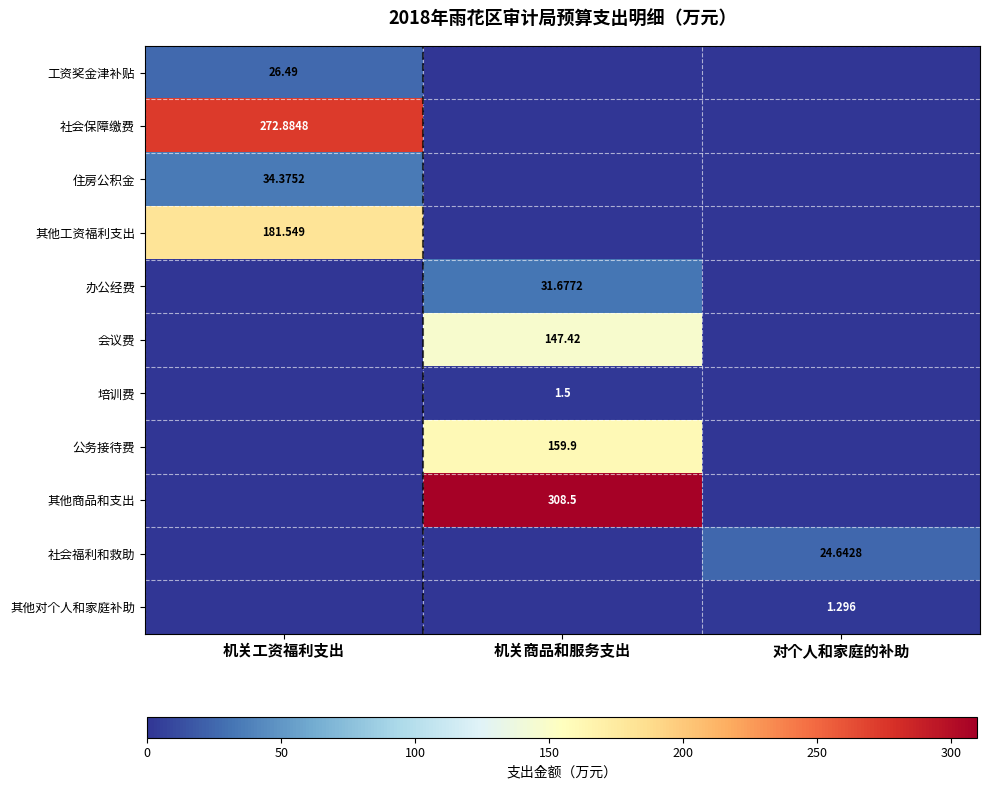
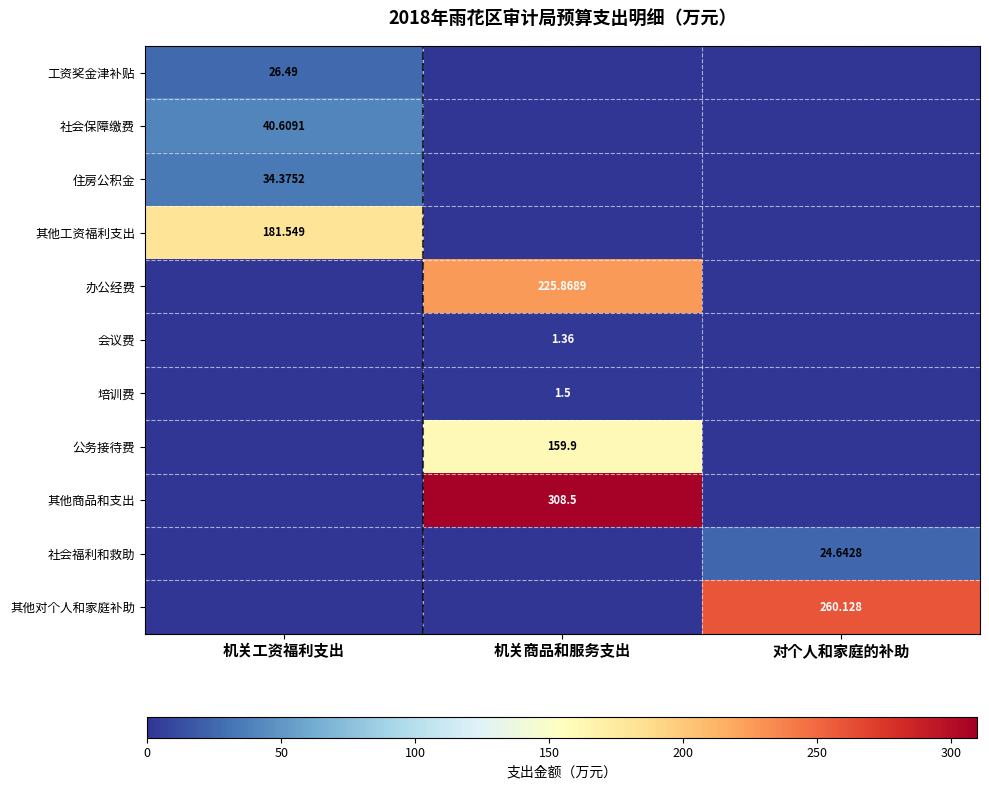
社会保障缴费, 机关工资福利支出: 272.8848 -> 40.6091
办公经费, 机关商品和服务支出: 31.6772 -> 225.8689
会议费, 机关商品和服务支出: 147.42 -> 1.36
其他对个人和家庭补助, 对个人和家庭的补助: 1.296 -> 260.128
